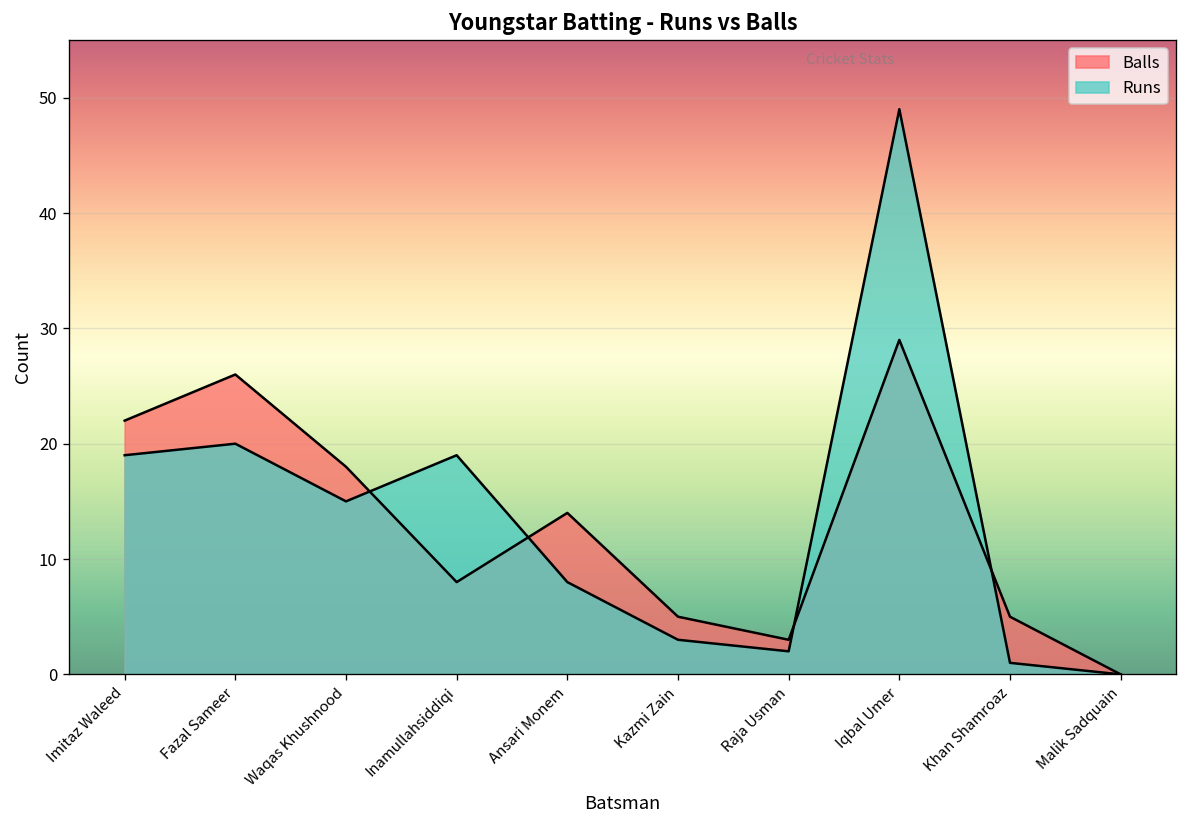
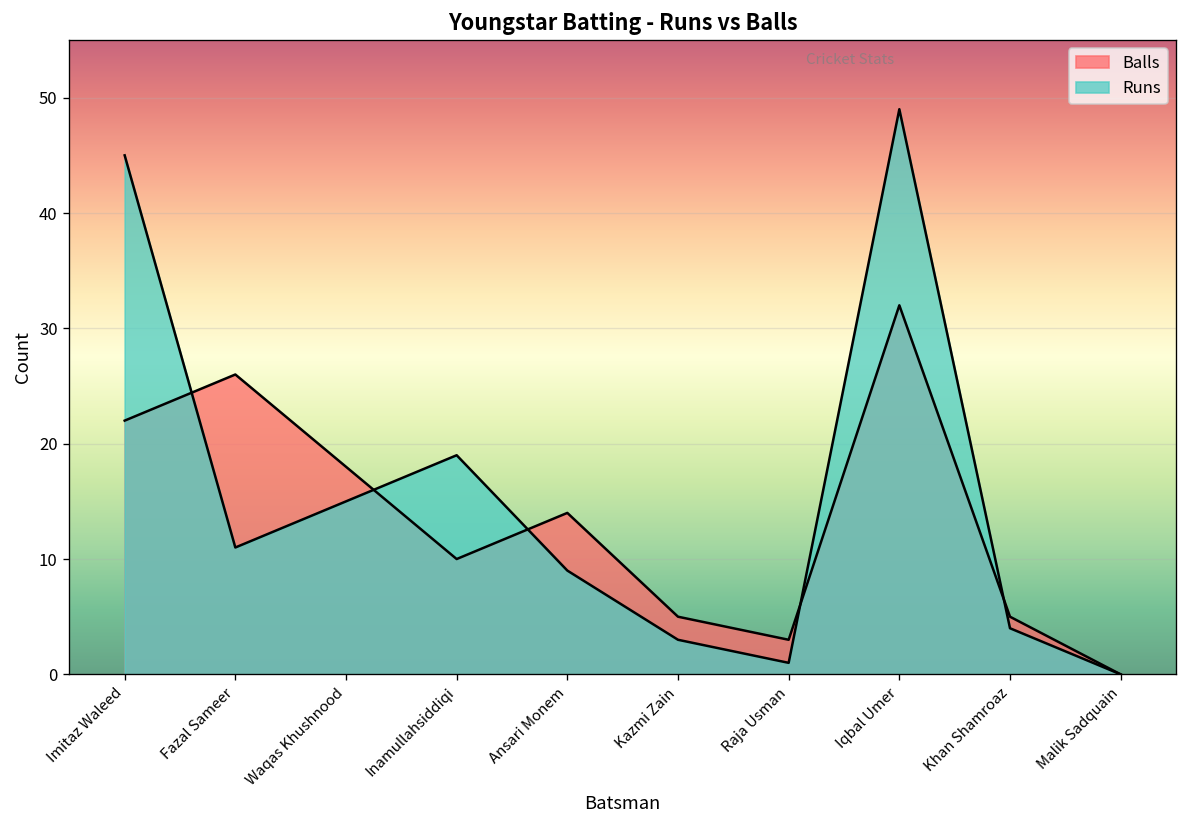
Runs, Imitaz Waleed: 19 -> 45
Runs, Fazal Sameer: 20 -> 11
Balls, Inamullahsiddiqi: 8 -> 10
Runs, Ansari Monem: 8 -> 9
Runs, Raja Usman: 2 -> 1
Balls, Iqbal Umer: 29 -> 32
Runs, Khan Shamroaz: 1 -> 4
